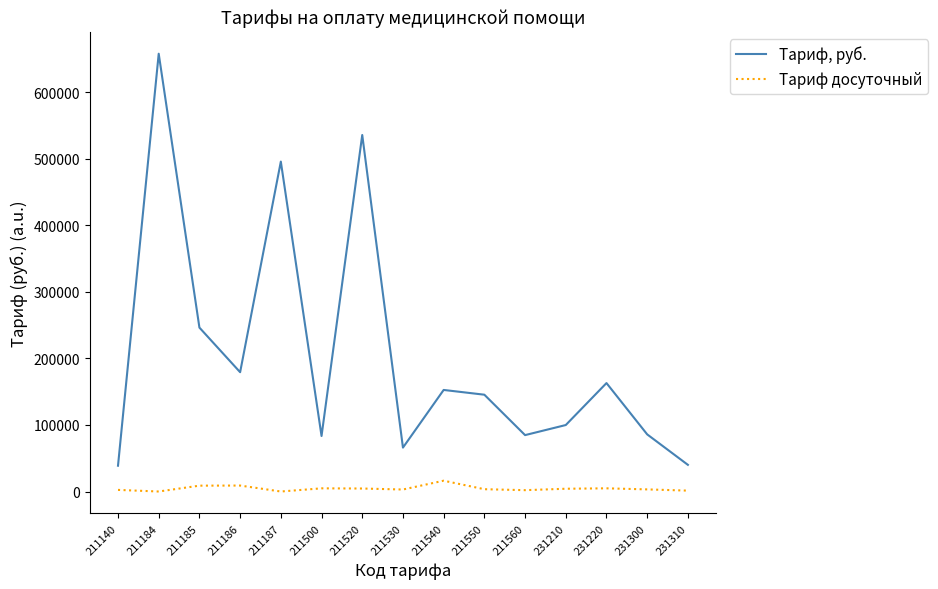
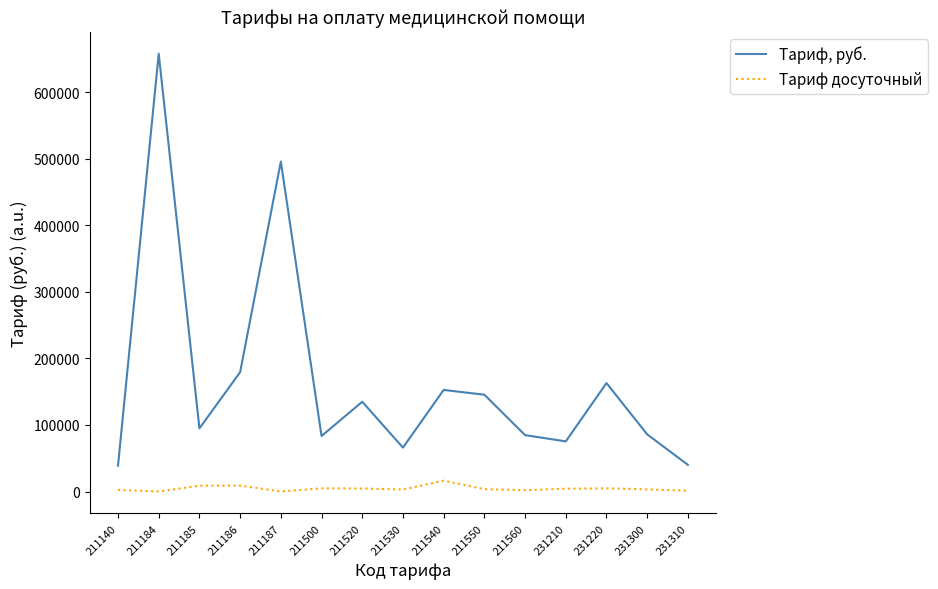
Тариф, руб., 211185: 250000 -> 90000
Тариф, руб., 211520: 540000 -> 130000
Тариф, руб., 231210: 100000 -> 80000
